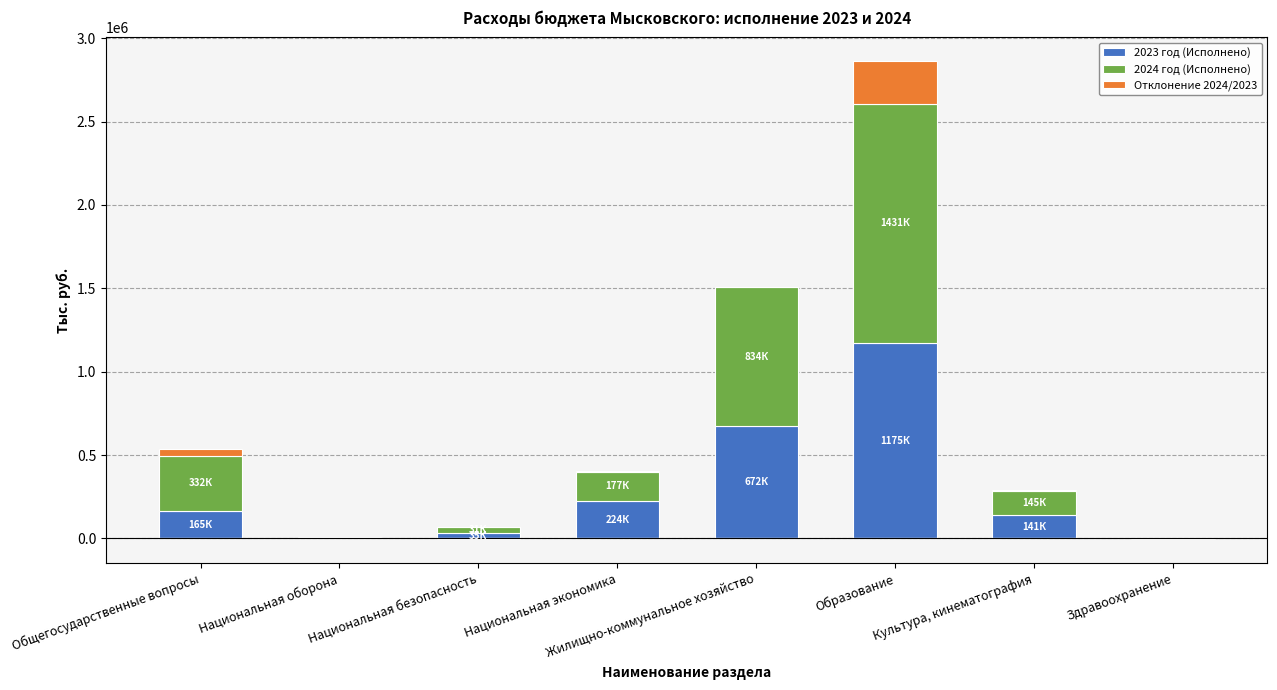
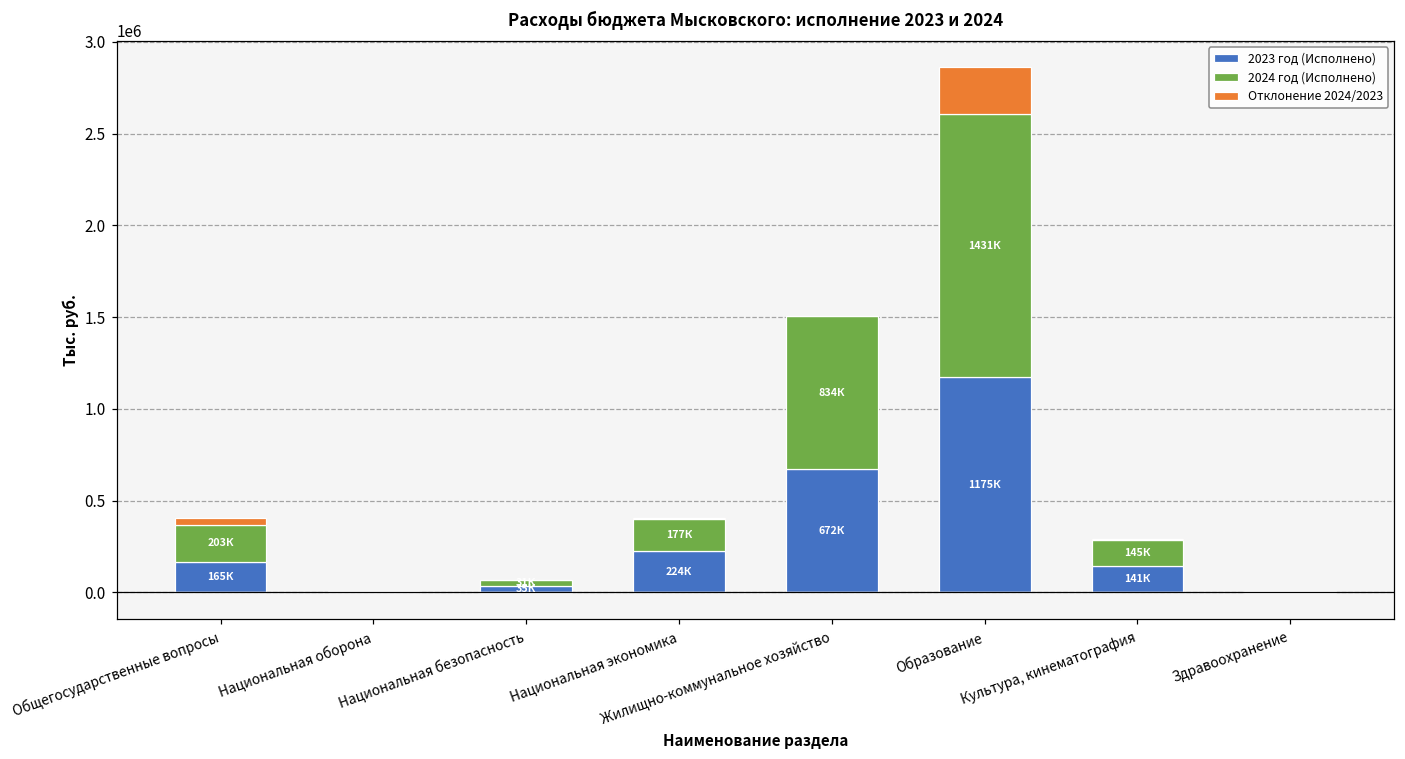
2024 год (Исполнено), Общегосударственные вопросы: 332К -> 203К
